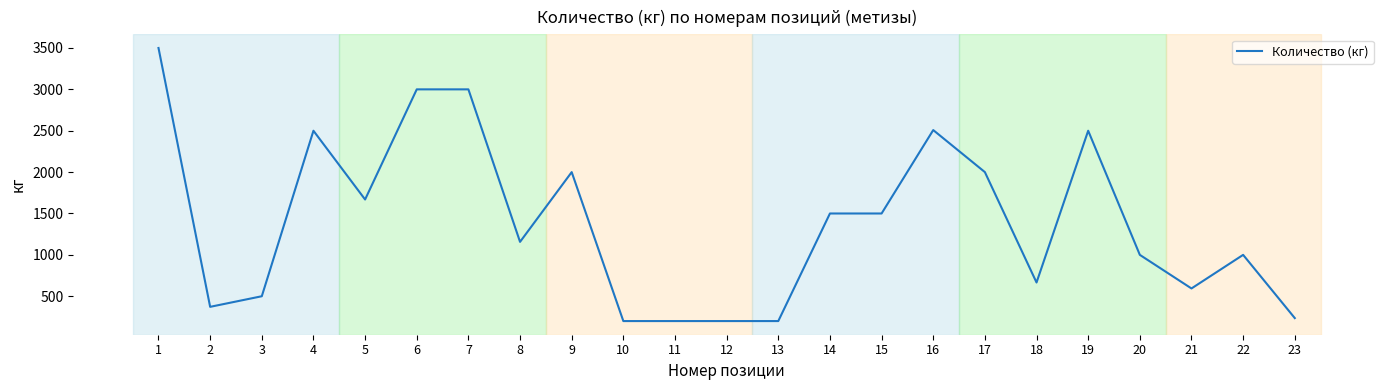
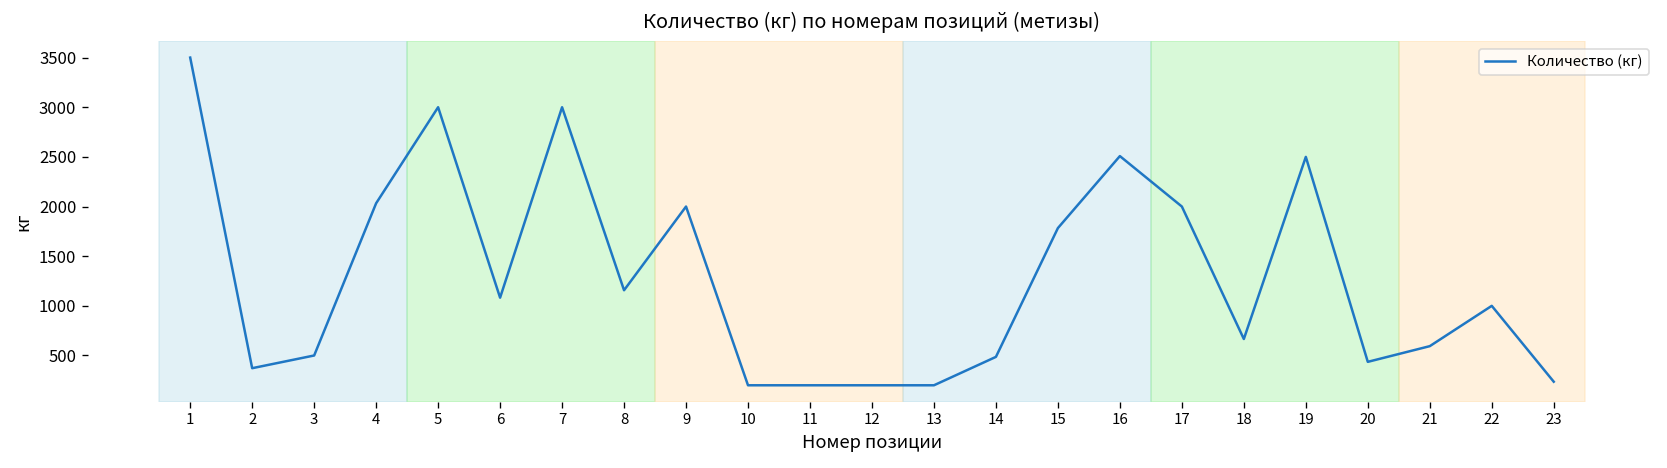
4: 2500 -> 2000
5: 1700 -> 3000
6: 3000 -> 1100
14: 1500 -> 500
15: 1500 -> 1800
20: 1000 -> 400
